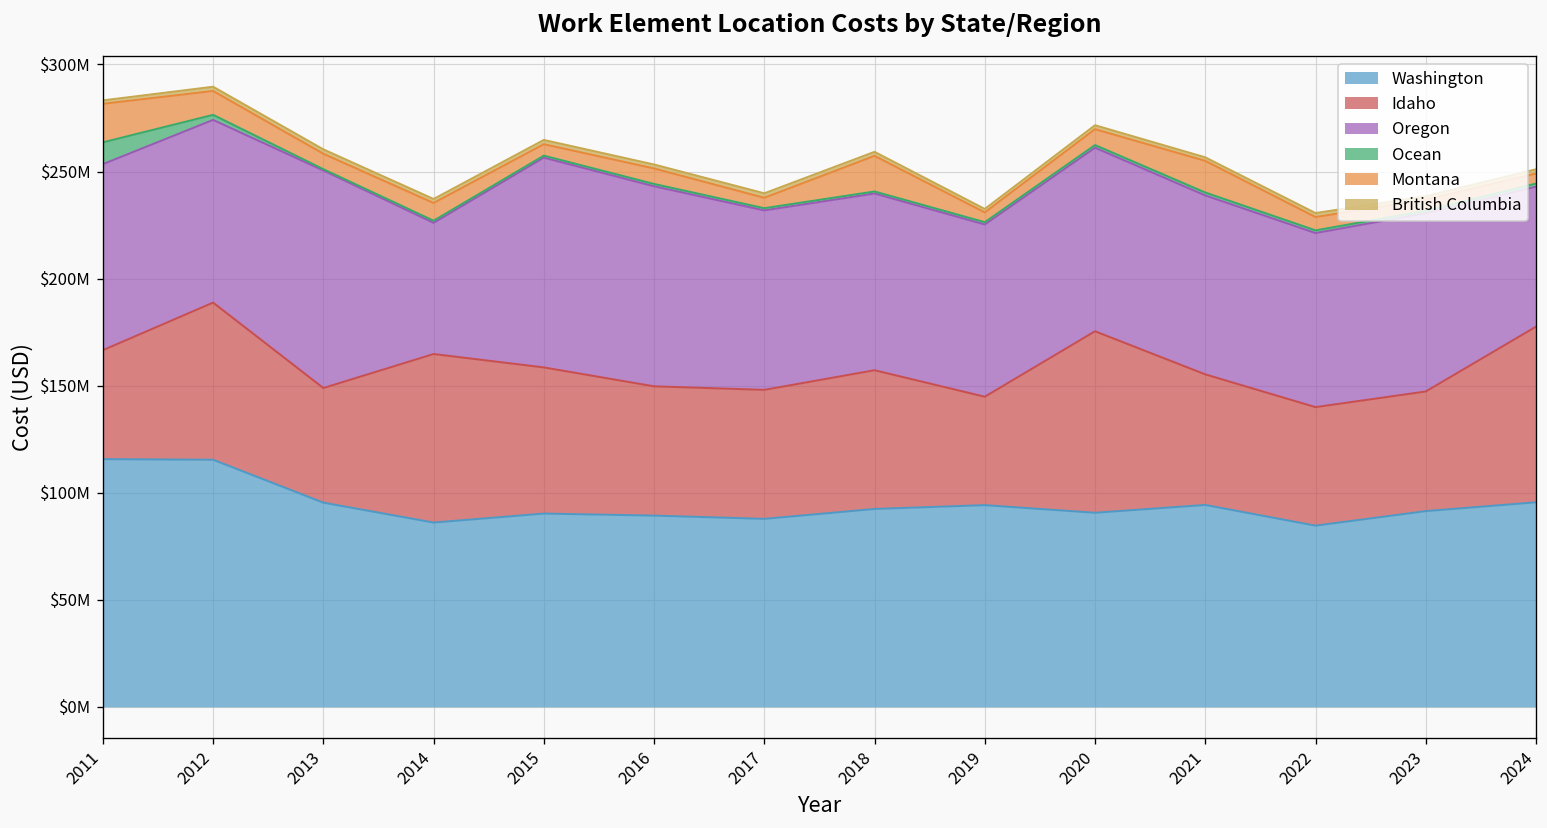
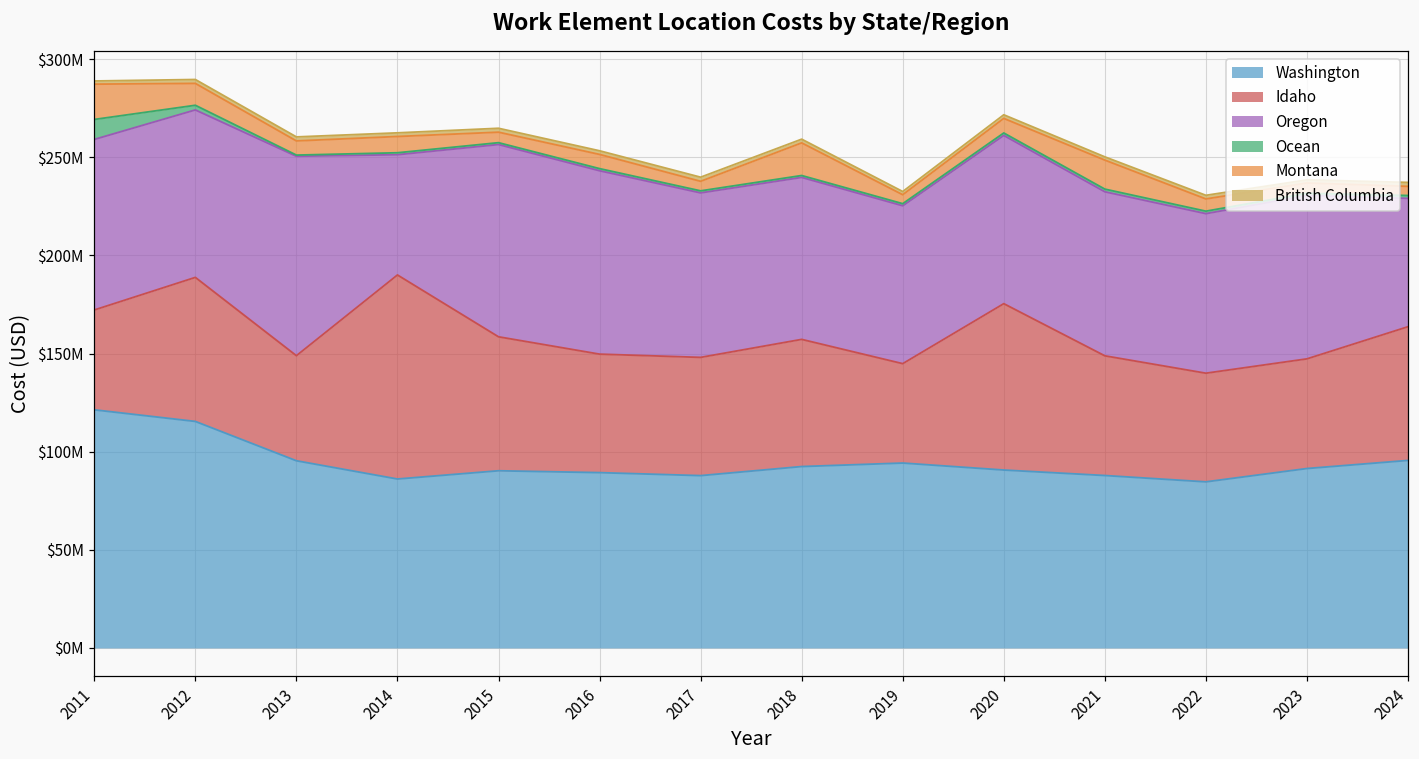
Washington, 2011: $116000000 -> $121000000
Idaho, 2014: $79000000 -> $104000000
Washington, 2021: $94000000 -> $88000000
Idaho, 2024: $82000000 -> $68000000
